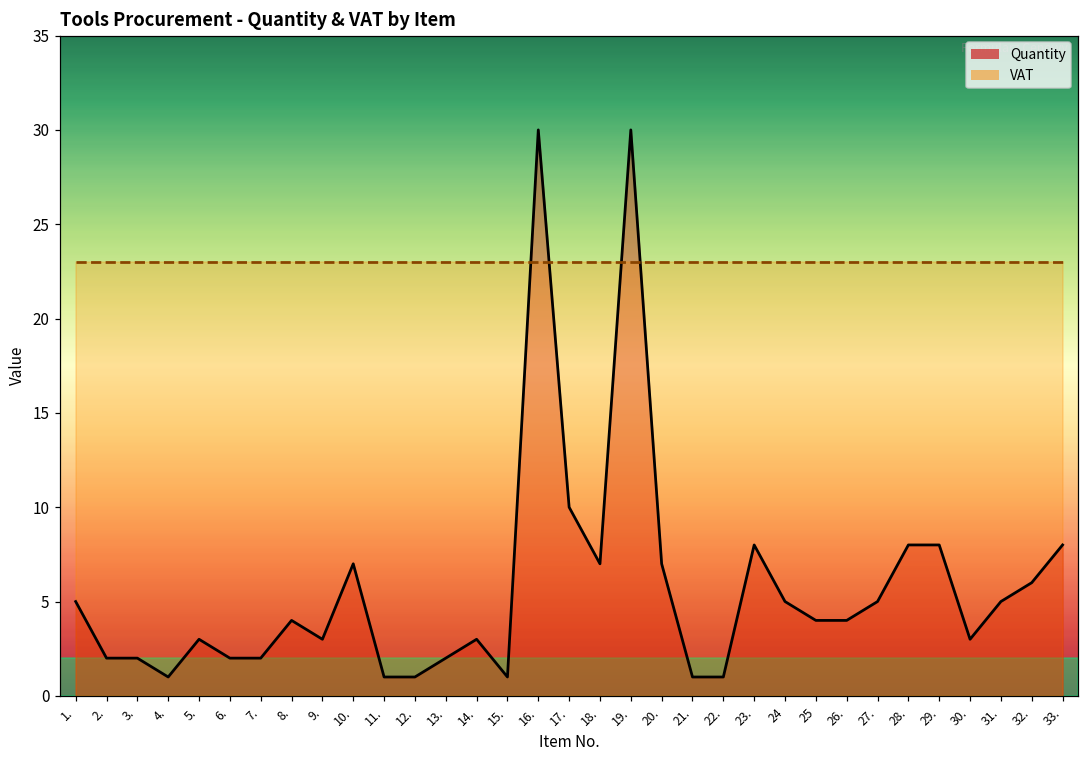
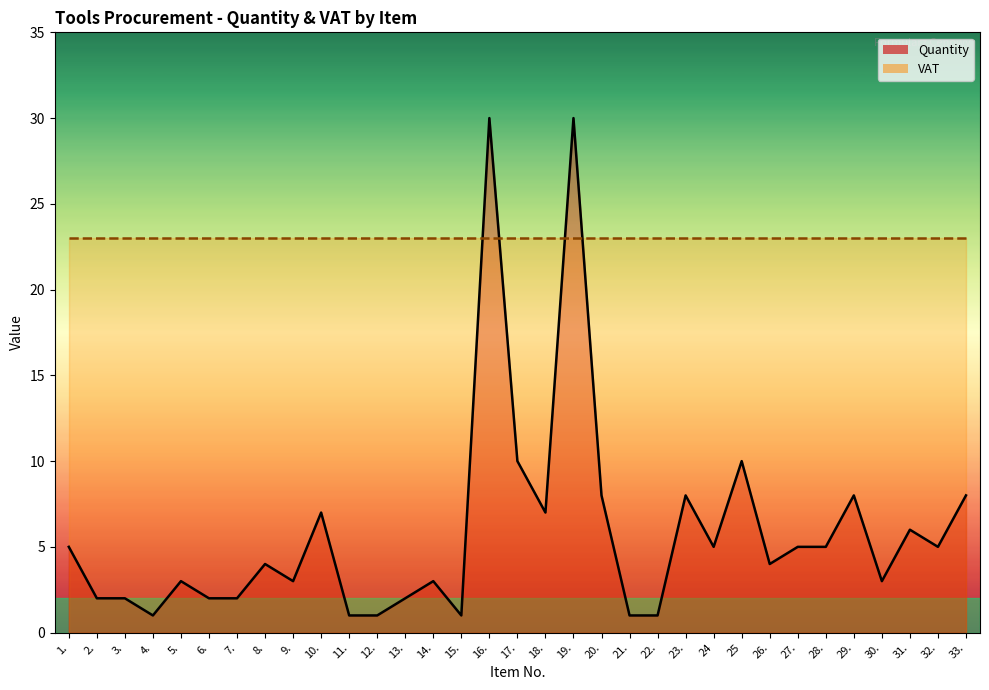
Quantity, 20.: 7 -> 8
Quantity, 25: 4 -> 10
Quantity, 28.: 8 -> 5
Quantity, 31.: 5 -> 6
Quantity, 32.: 6 -> 5
